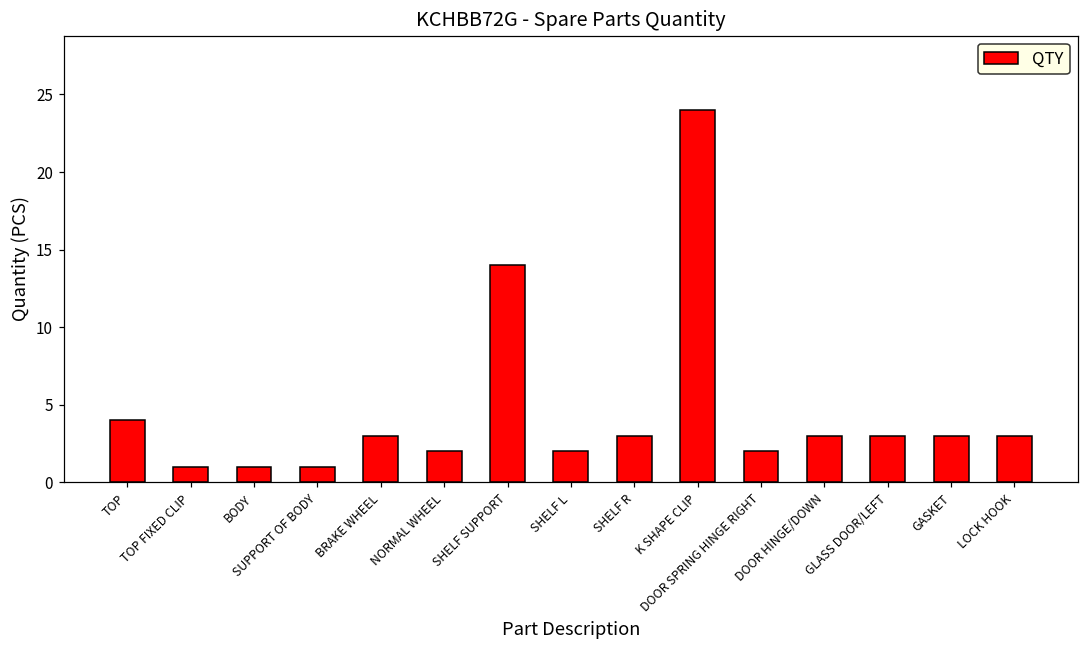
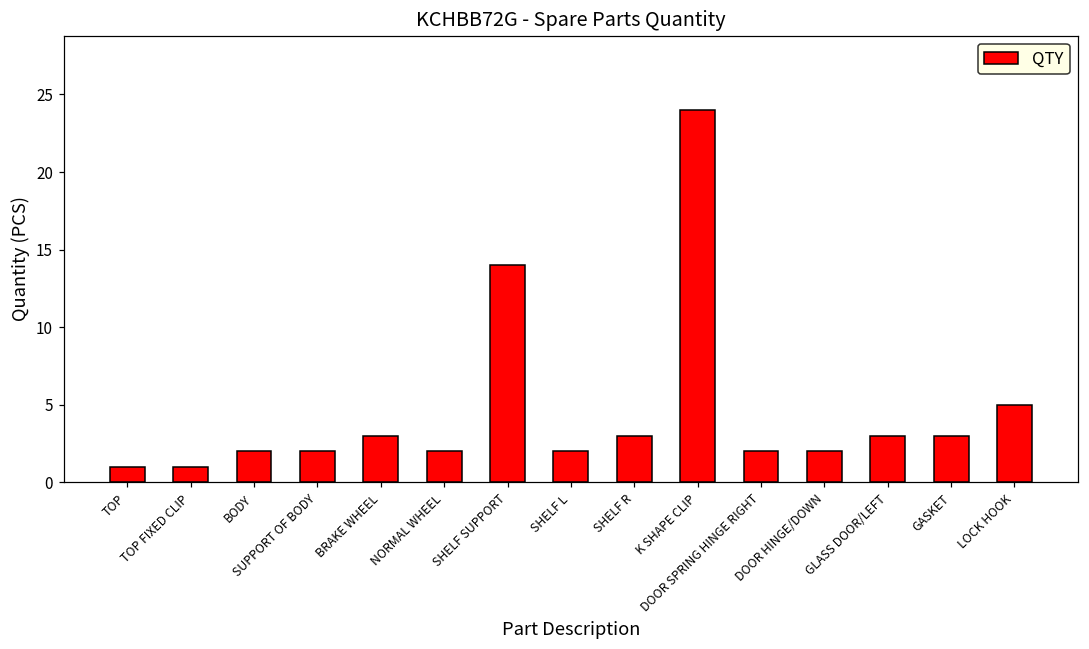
TOP: 4 -> 1
BODY: 1 -> 2
SUPPORT OF BODY: 1 -> 2
DOOR HINGE/DOWN: 3 -> 2
LOCK HOOK: 3 -> 5
